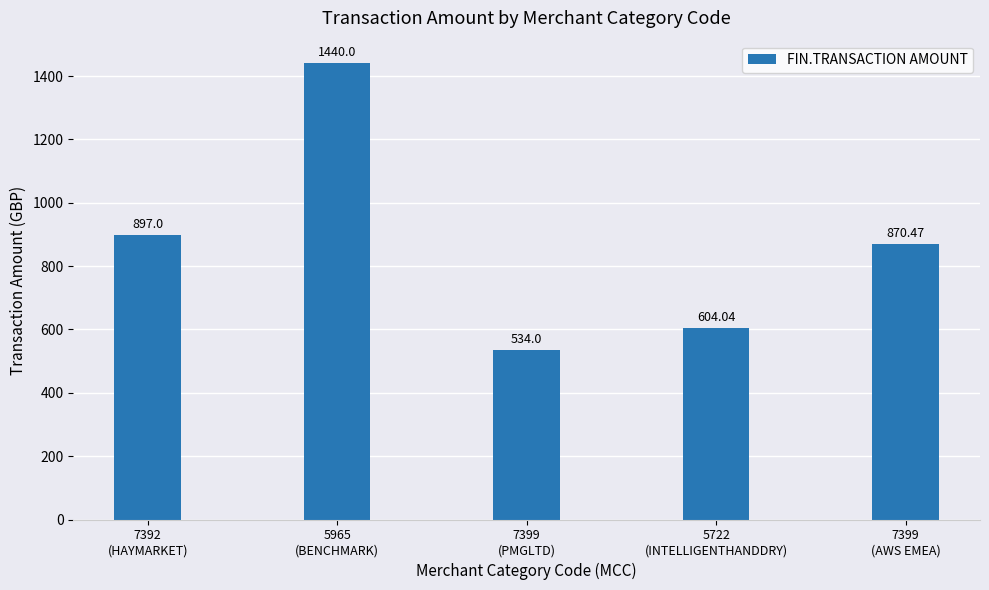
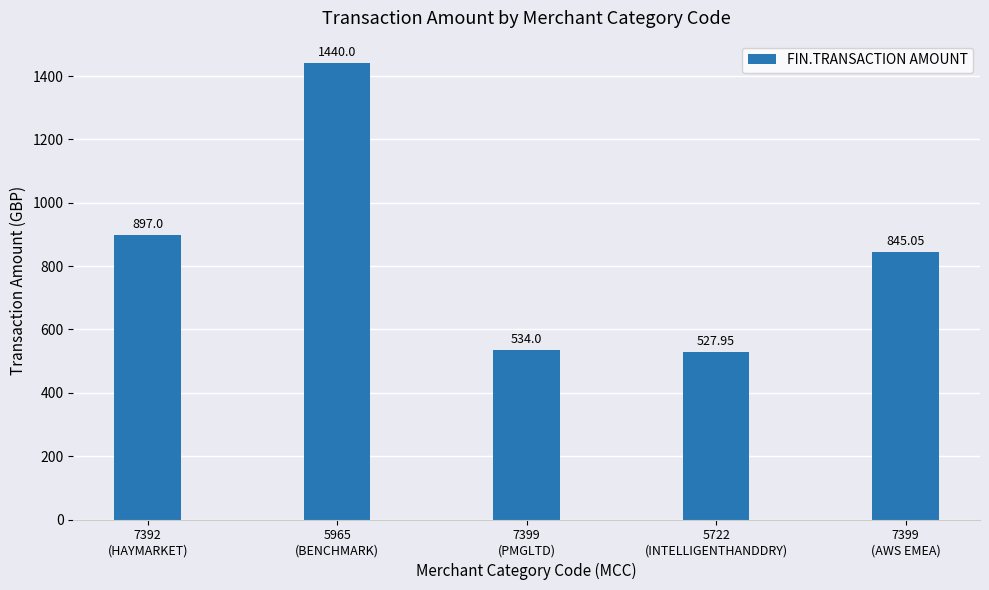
5722 (INTELLIGENTHANDDRY): 604.04 -> 527.95
7399 (AWS EMEA): 870.47 -> 845.05
